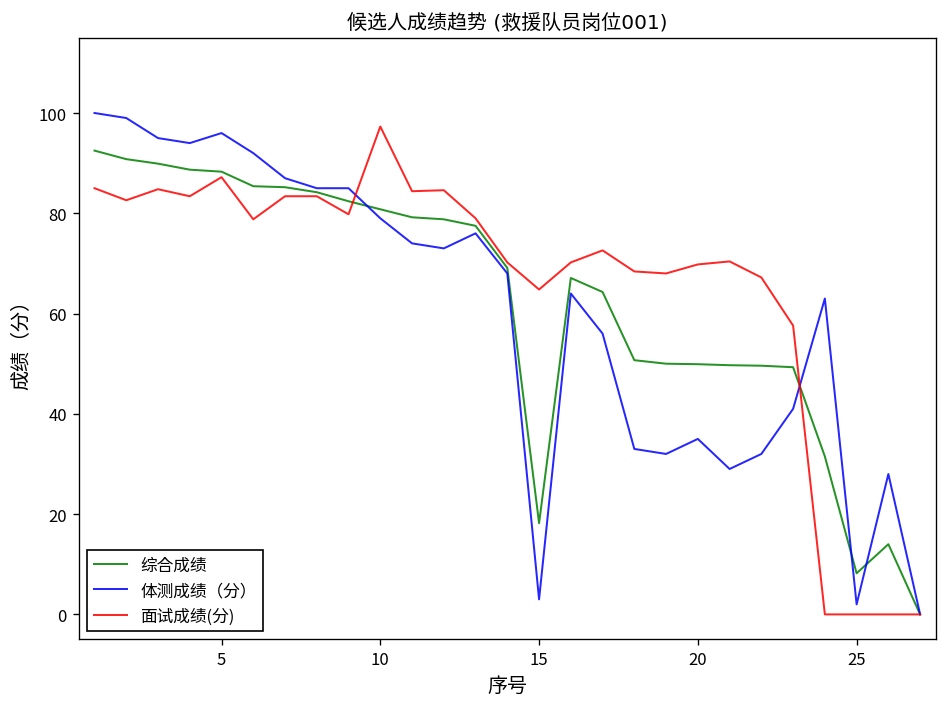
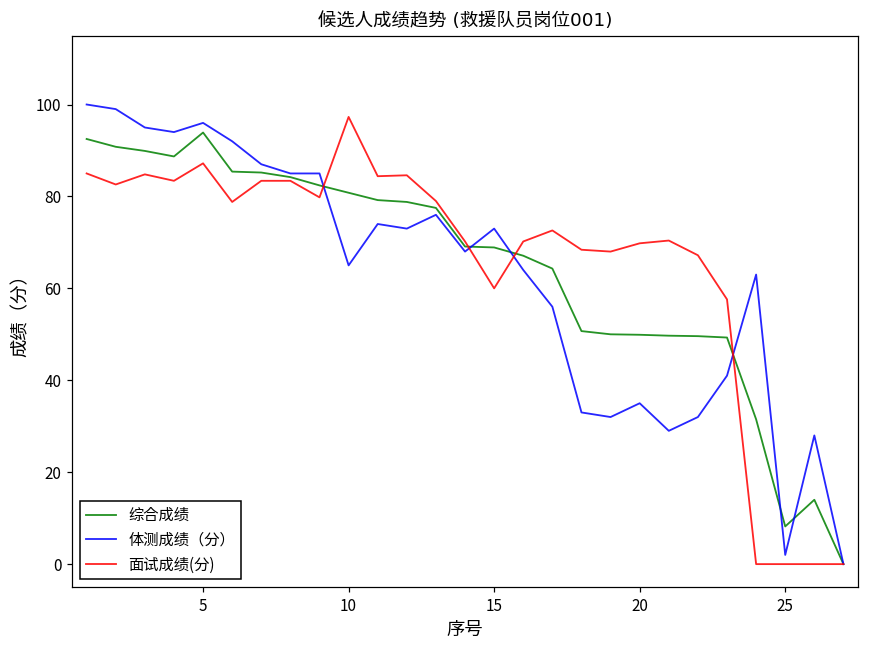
综合成绩, 5: 88 -> 94
体测成绩（分）, 10: 79 -> 65
综合成绩, 15: 18 -> 69
体测成绩（分）, 15: 3 -> 73
面试成绩(分), 15: 65 -> 60
